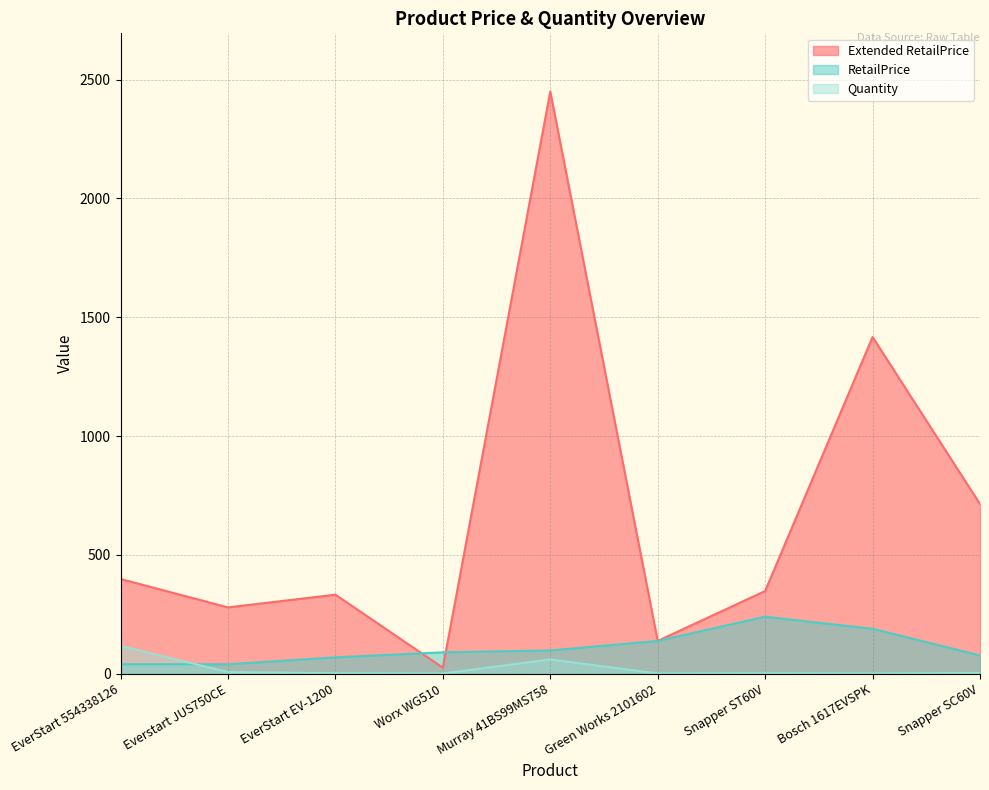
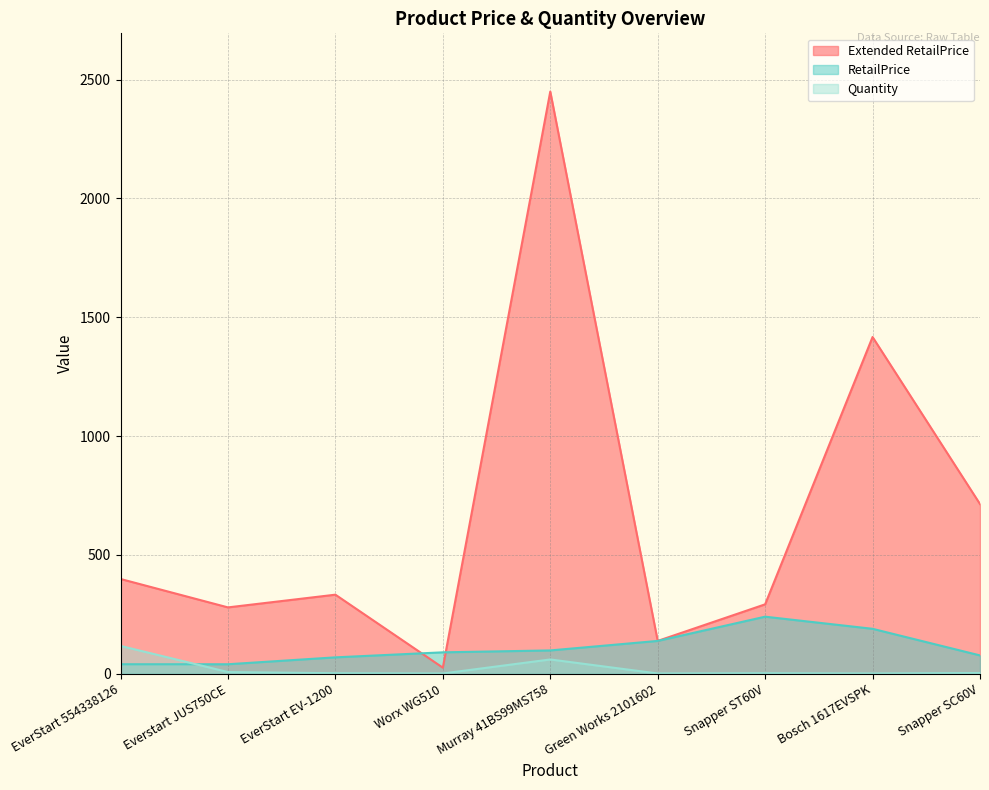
Extended RetailPrice, Snapper ST60V: 350 -> 290
